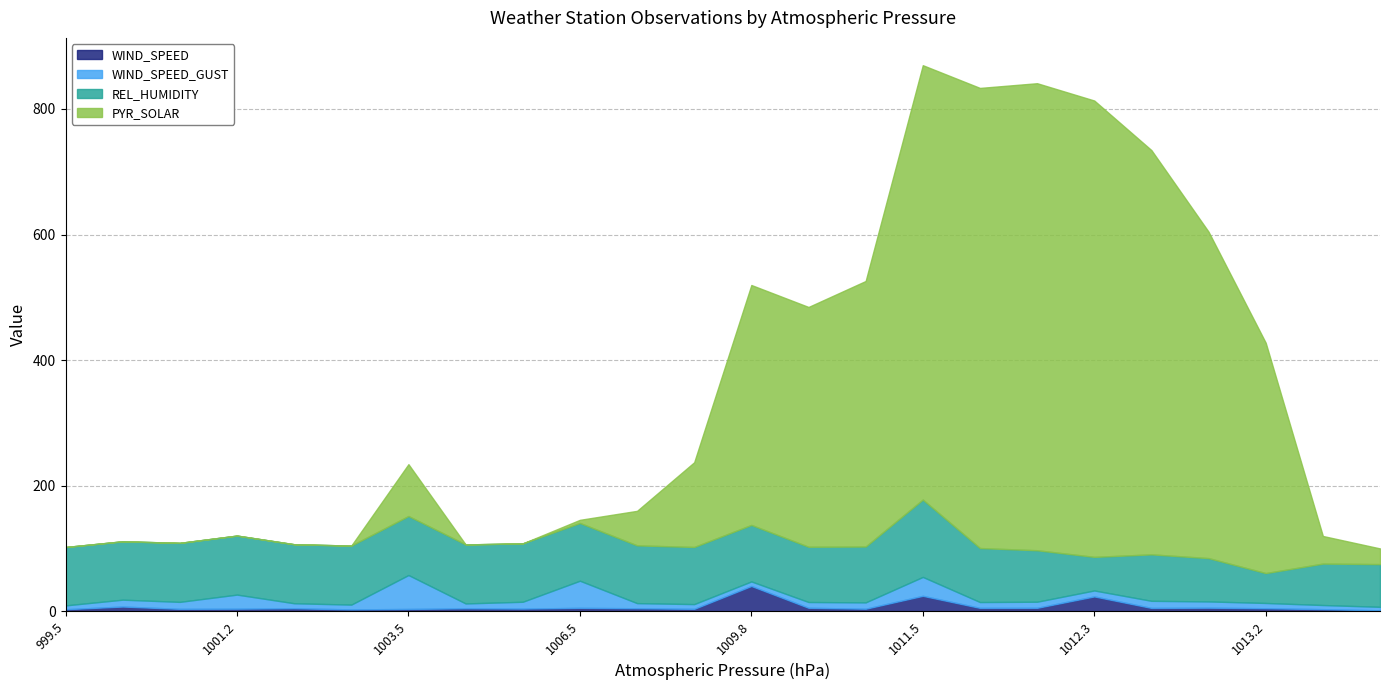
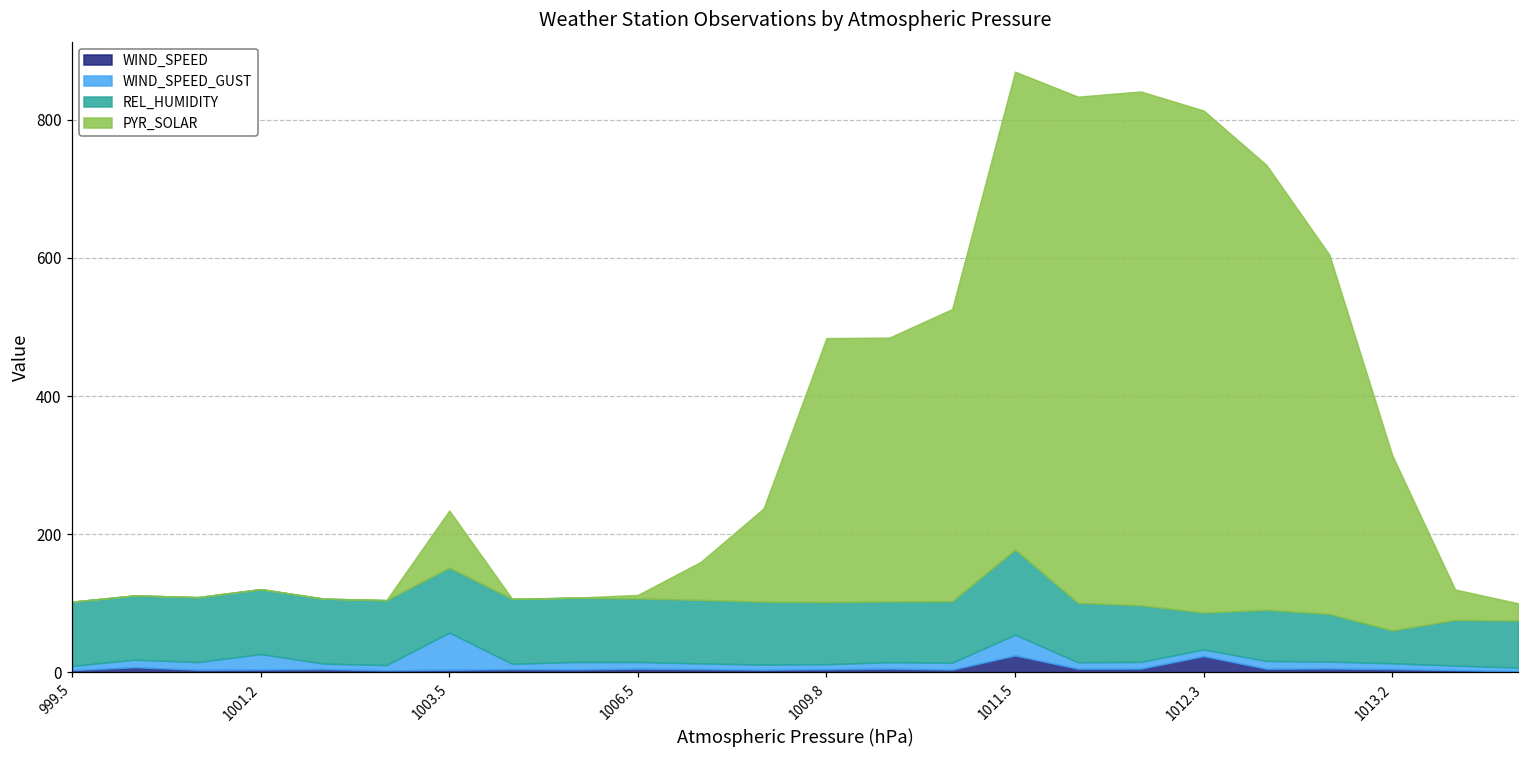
WIND_SPEED_GUST, 1006.5: 40 -> 10
WIND_SPEED, 1009.8: 40 -> 0
PYR_SOLAR, 1013.2: 370 -> 250
